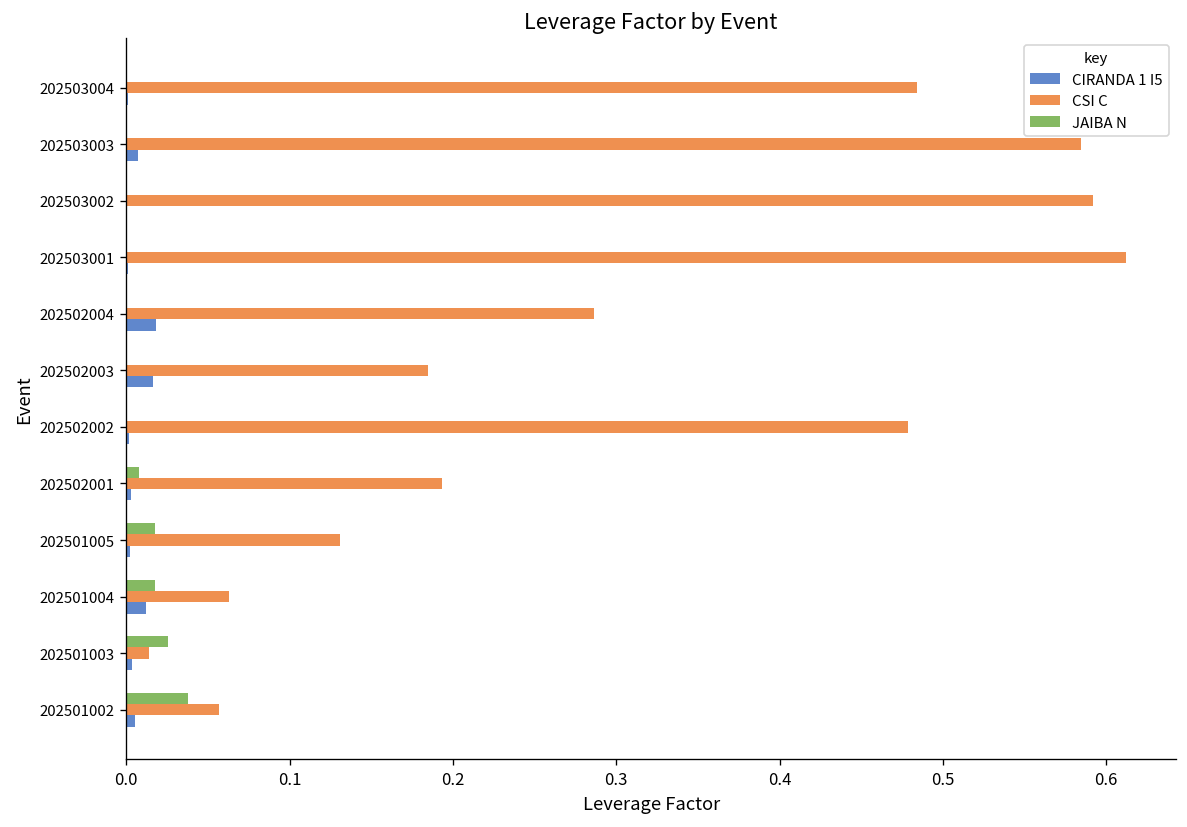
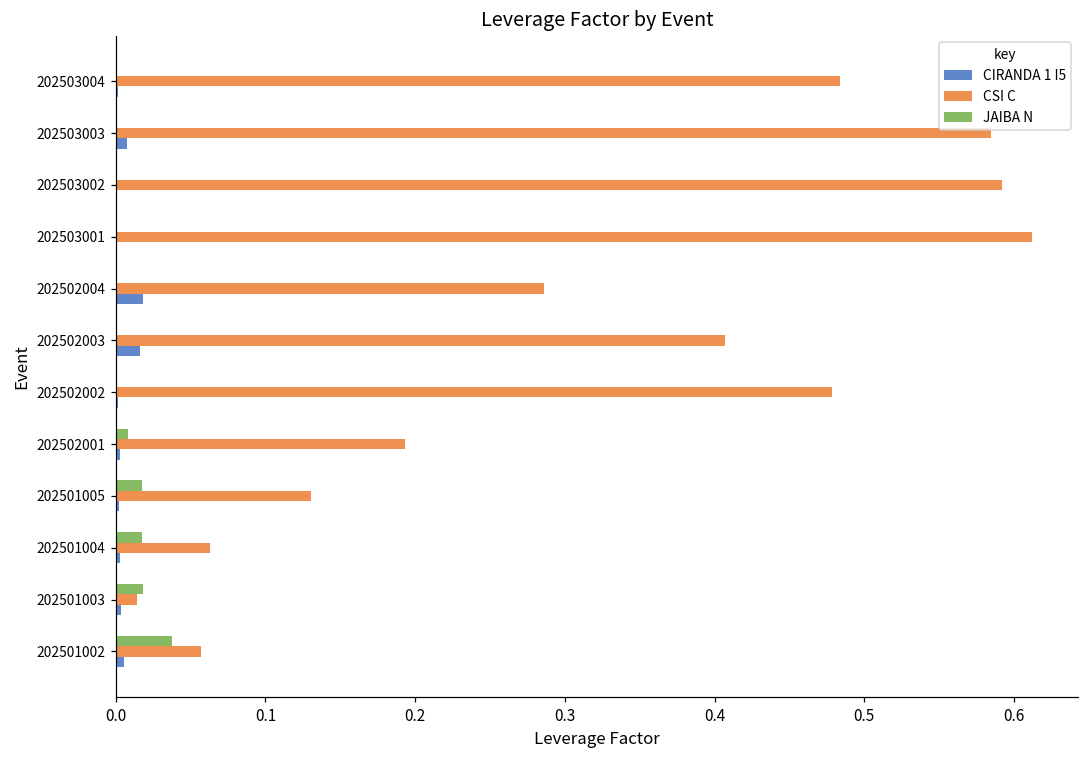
CSI C, 202502003: 0.184 -> 0.407
CIRANDA 1 I5, 202501004: 0.012 -> 0.003
JAIBA N, 202501003: 0.026 -> 0.018
